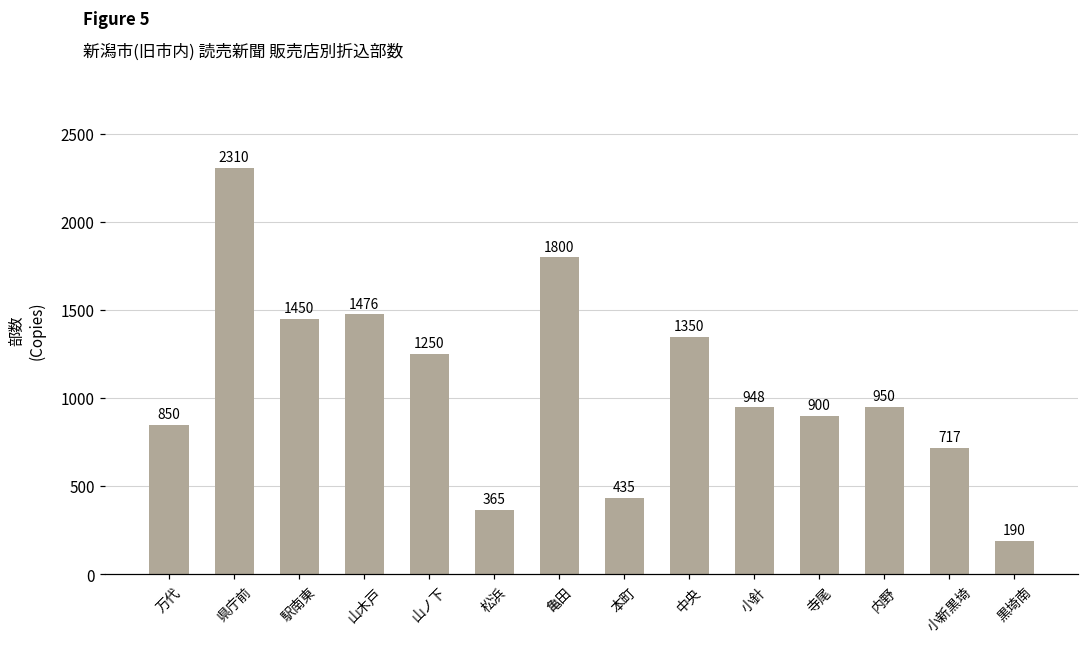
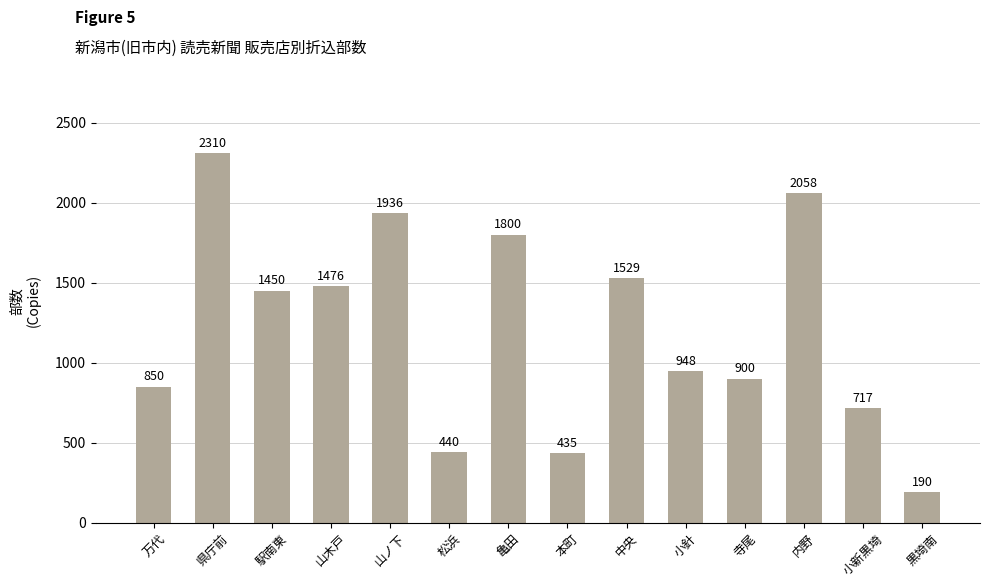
山ノ下: 1250 -> 1936
松浜: 365 -> 440
中央: 1350 -> 1529
内野: 950 -> 2058
